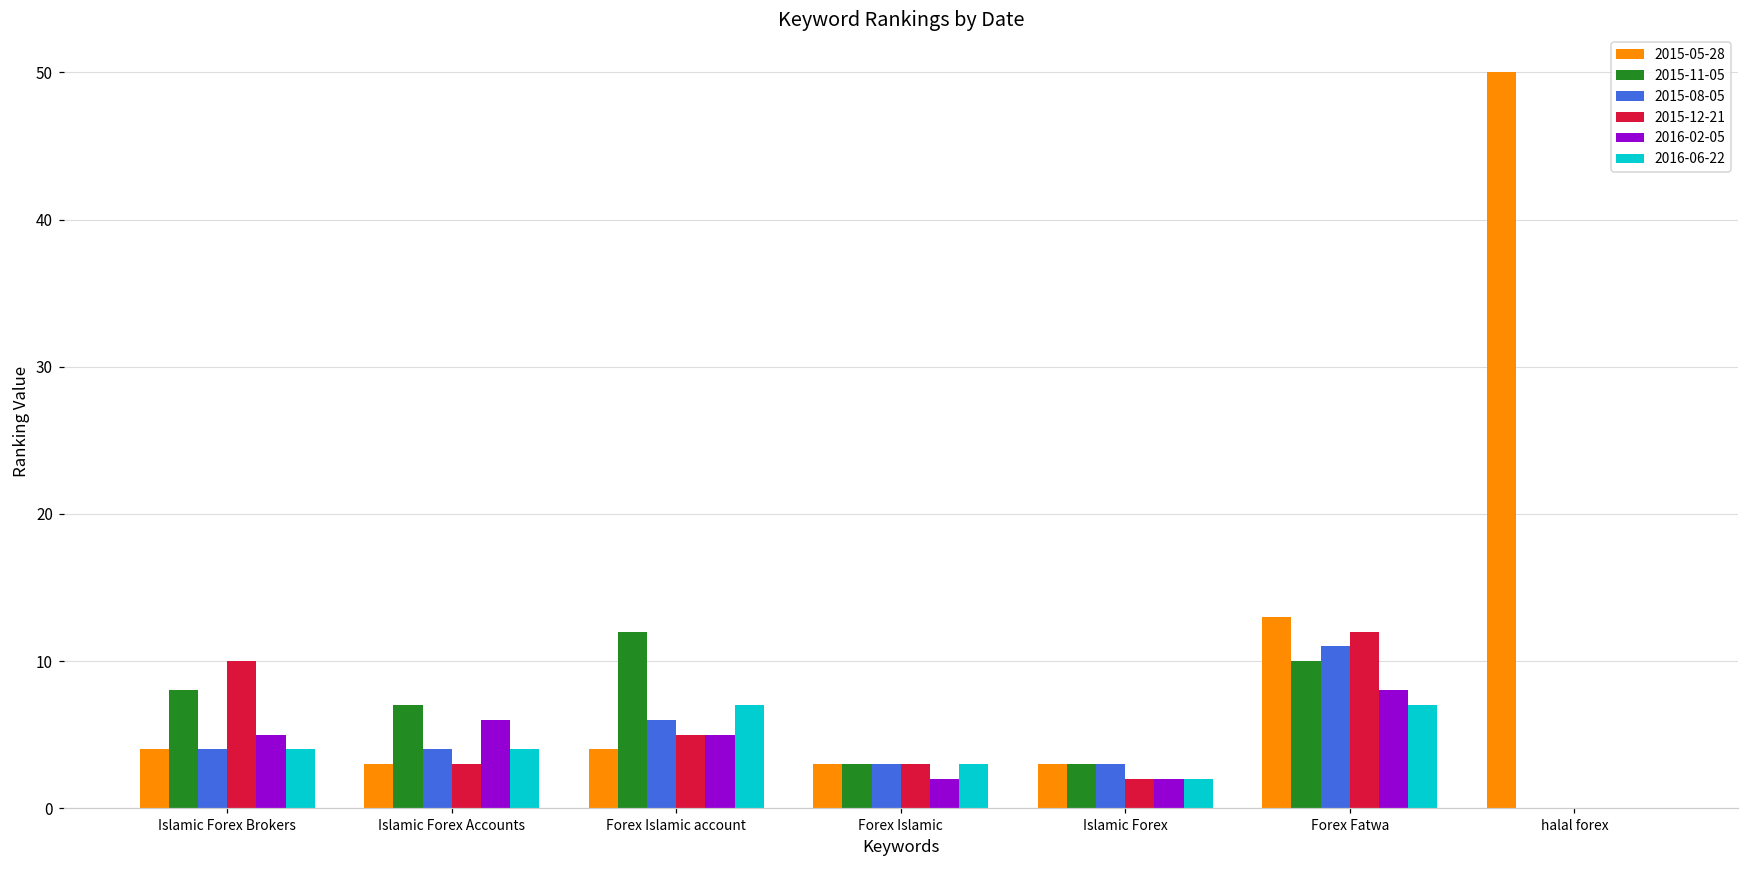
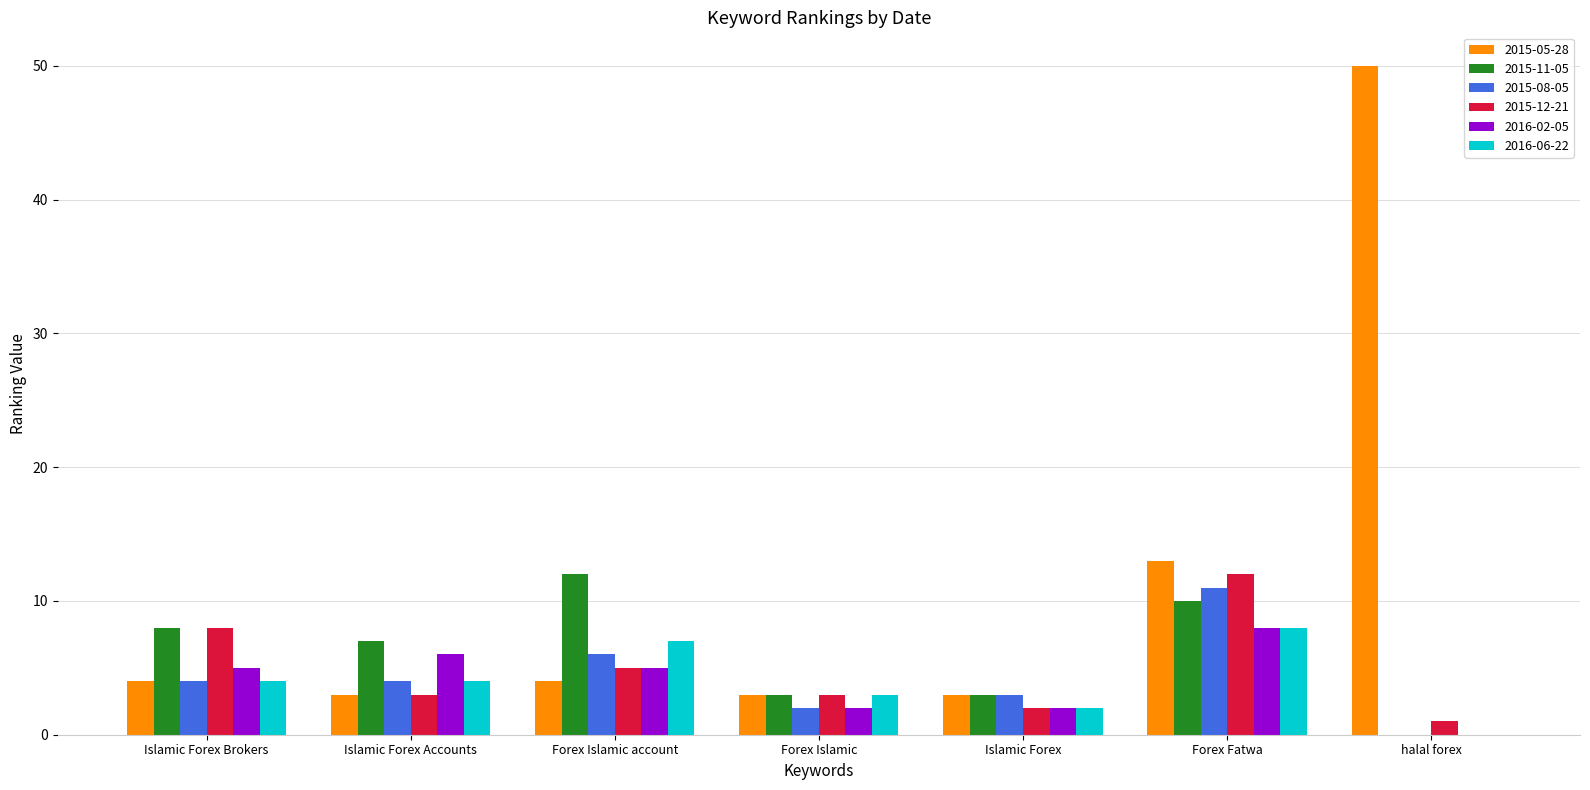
2015-12-21, Islamic Forex Brokers: 10 -> 8
2015-08-05, Forex Islamic: 3 -> 2
2016-06-22, Forex Fatwa: 7 -> 8
2015-12-21, halal forex: 0 -> 1
